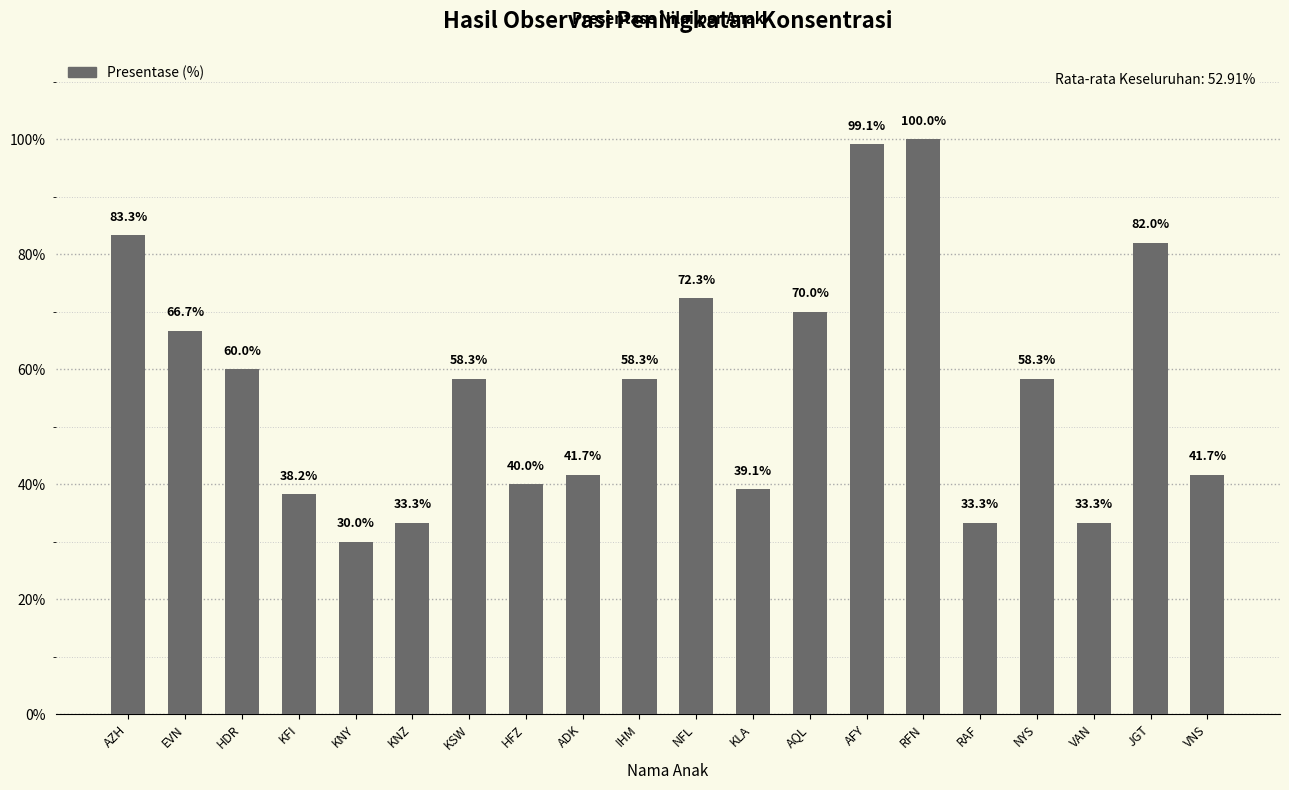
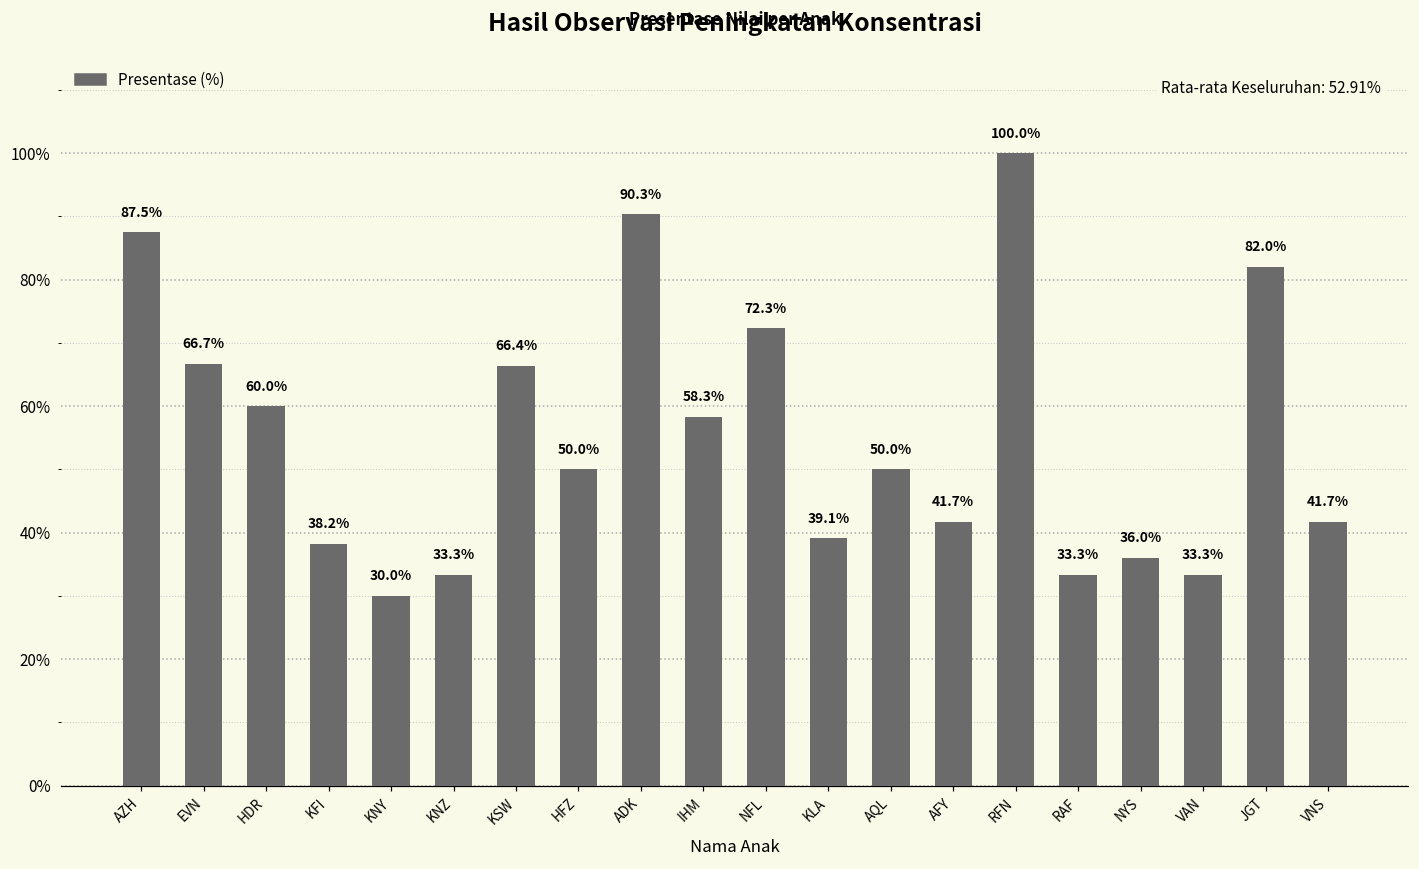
AZH: 83.3% -> 87.5%
KSW: 58.3% -> 66.4%
HFZ: 40.0% -> 50.0%
ADK: 41.7% -> 90.3%
AQL: 70.0% -> 50.0%
AFY: 99.1% -> 41.7%
NYS: 58.3% -> 36.0%
